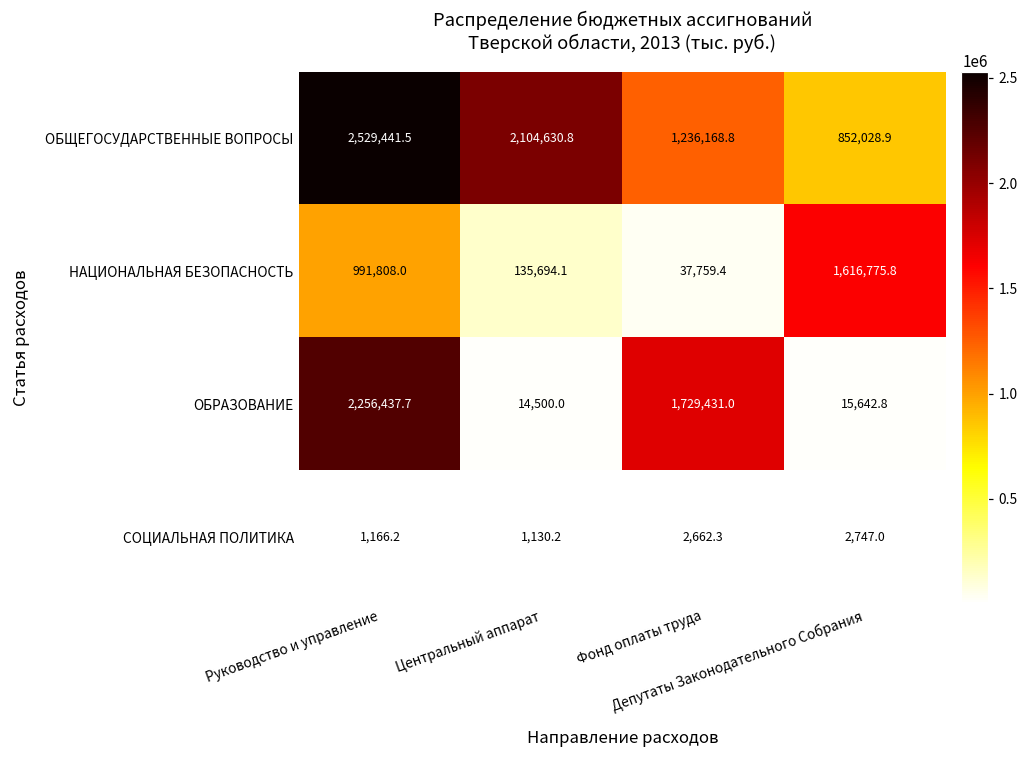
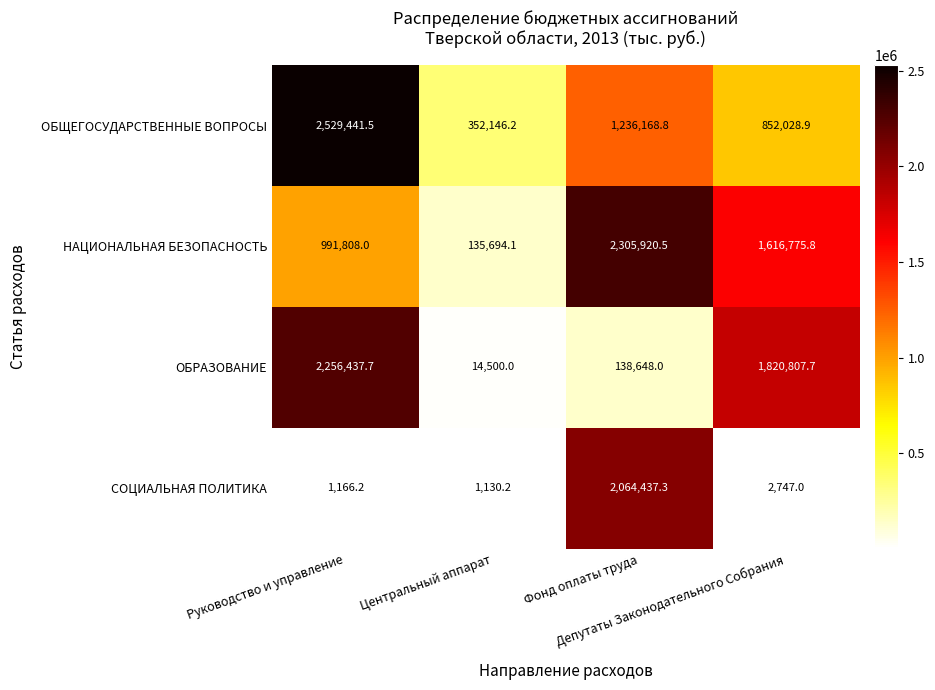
ОБЩЕГОСУДАРСТВЕННЫЕ ВОПРОСЫ, Центральный аппарат: 2,104,630.8 -> 352,146.2
НАЦИОНАЛЬНАЯ БЕЗОПАСНОСТЬ, Фонд оплаты труда: 37,759.4 -> 2,305,920.5
ОБРАЗОВАНИЕ, Фонд оплаты труда: 1,729,431.0 -> 138,648.0
ОБРАЗОВАНИЕ, Депутаты Законодательного Собрания: 15,642.8 -> 1,820,807.7
СОЦИАЛЬНАЯ ПОЛИТИКА, Фонд оплаты труда: 2,662.3 -> 2,064,437.3
